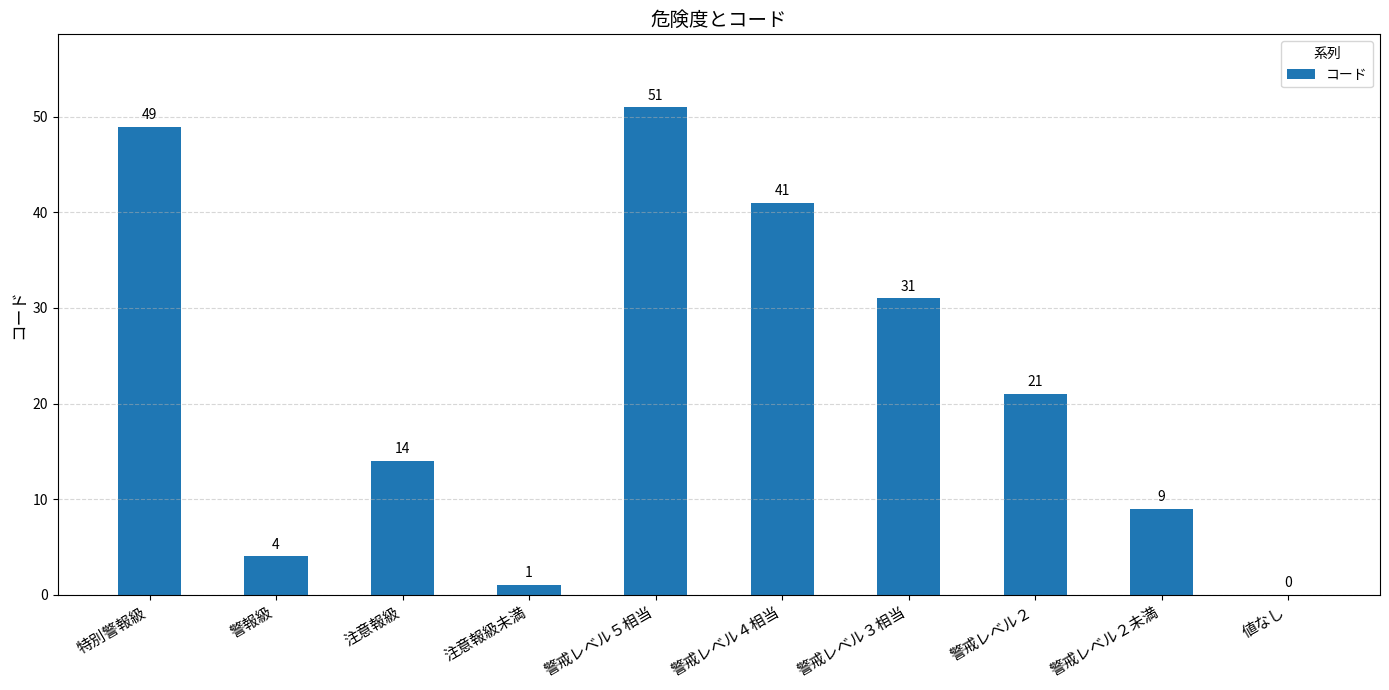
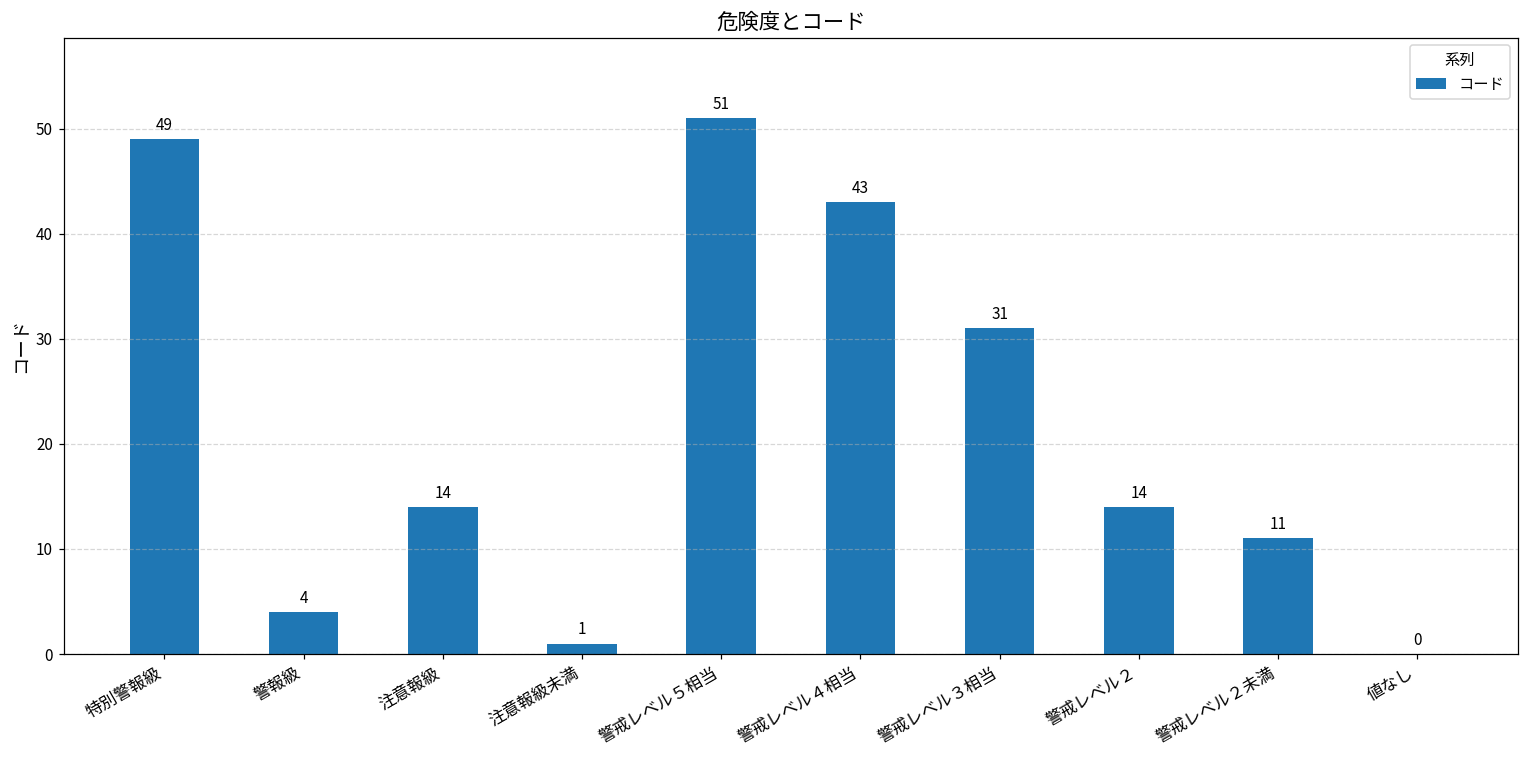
警戒レベル４相当: 41 -> 43
警戒レベル２: 21 -> 14
警戒レベル２未満: 9 -> 11
